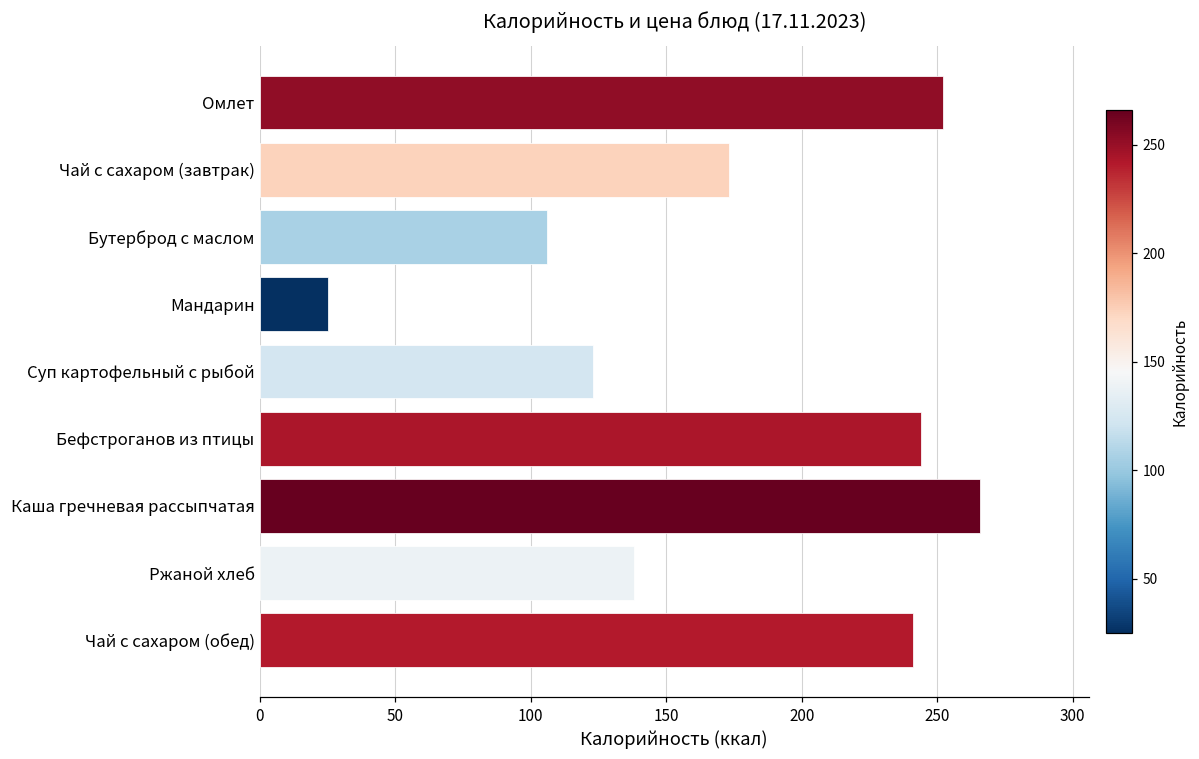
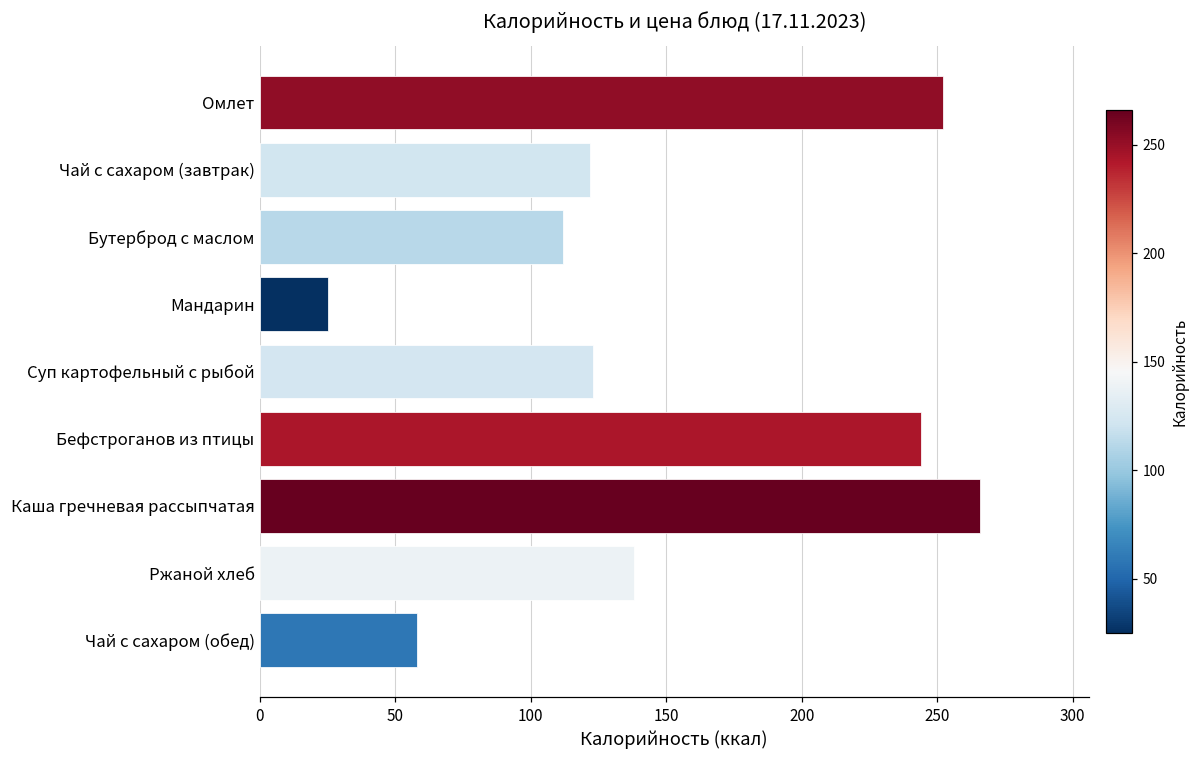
Чай с сахаром (завтрак): 173 -> 122
Бутерброд с маслом: 106 -> 112
Чай с сахаром (обед): 241 -> 58
